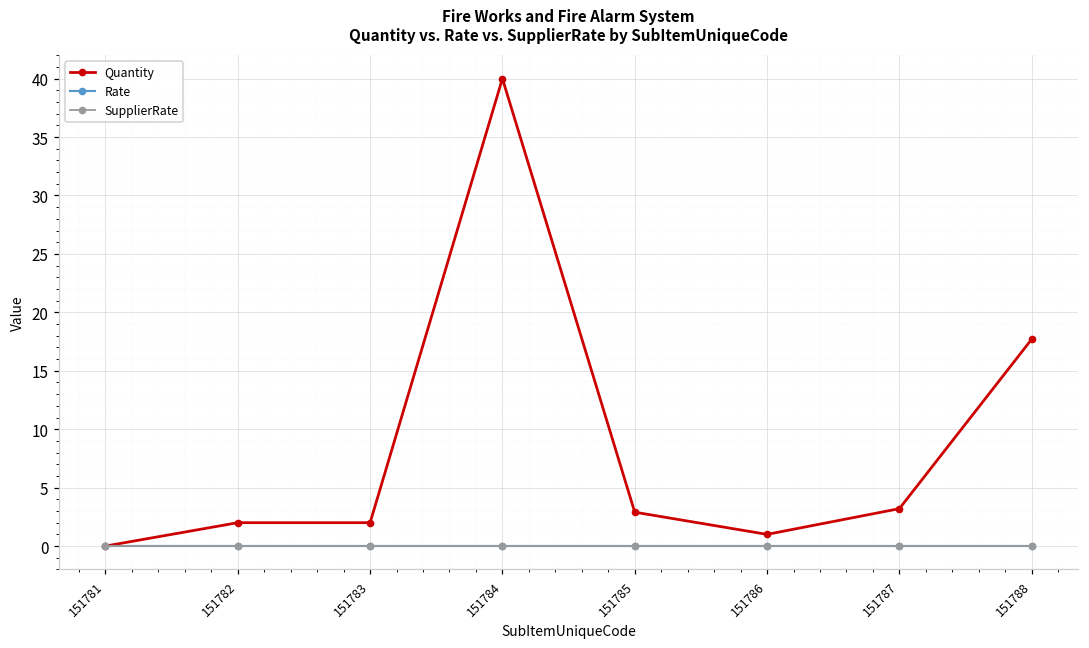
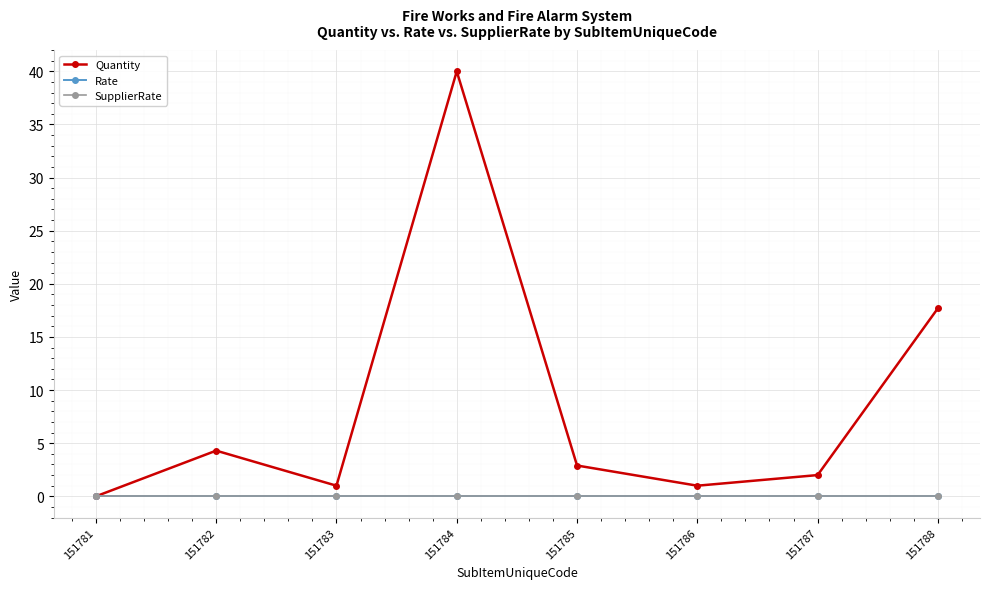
Quantity, 151782: 2.0 -> 4.3
Quantity, 151783: 2 -> 1
Quantity, 151787: 3.2 -> 2.0
